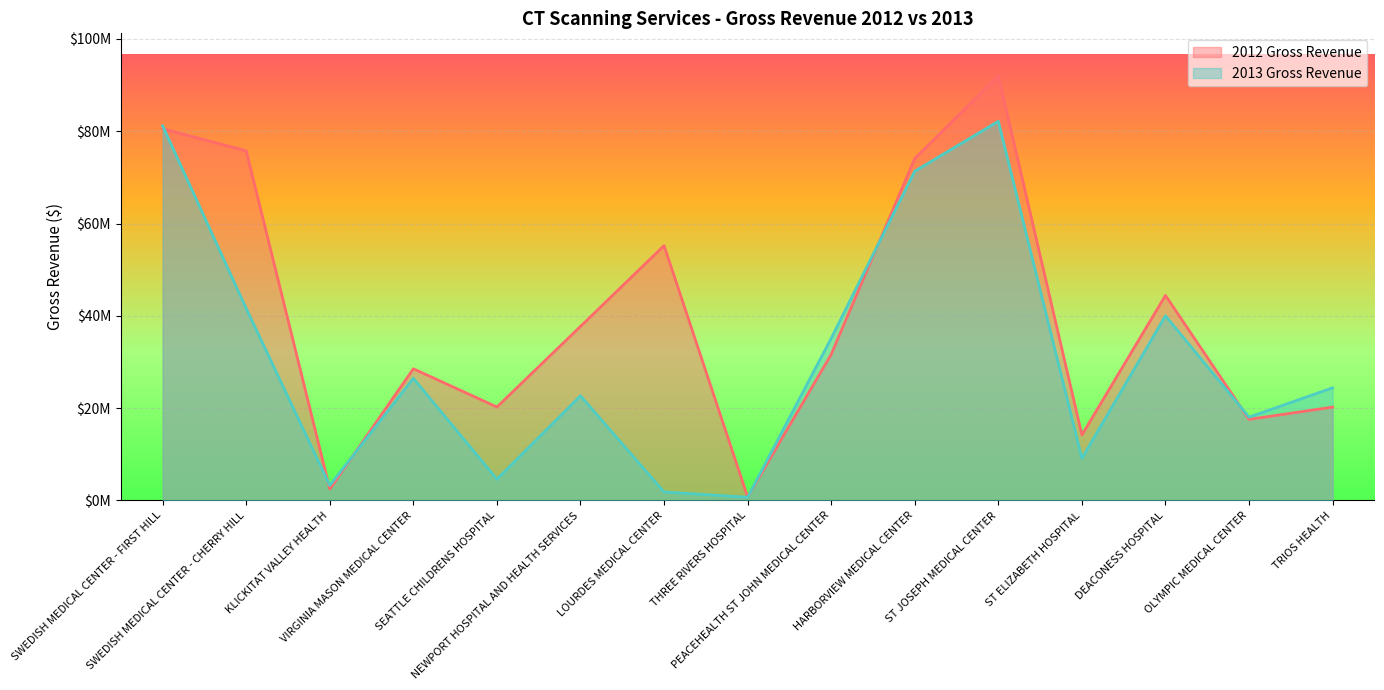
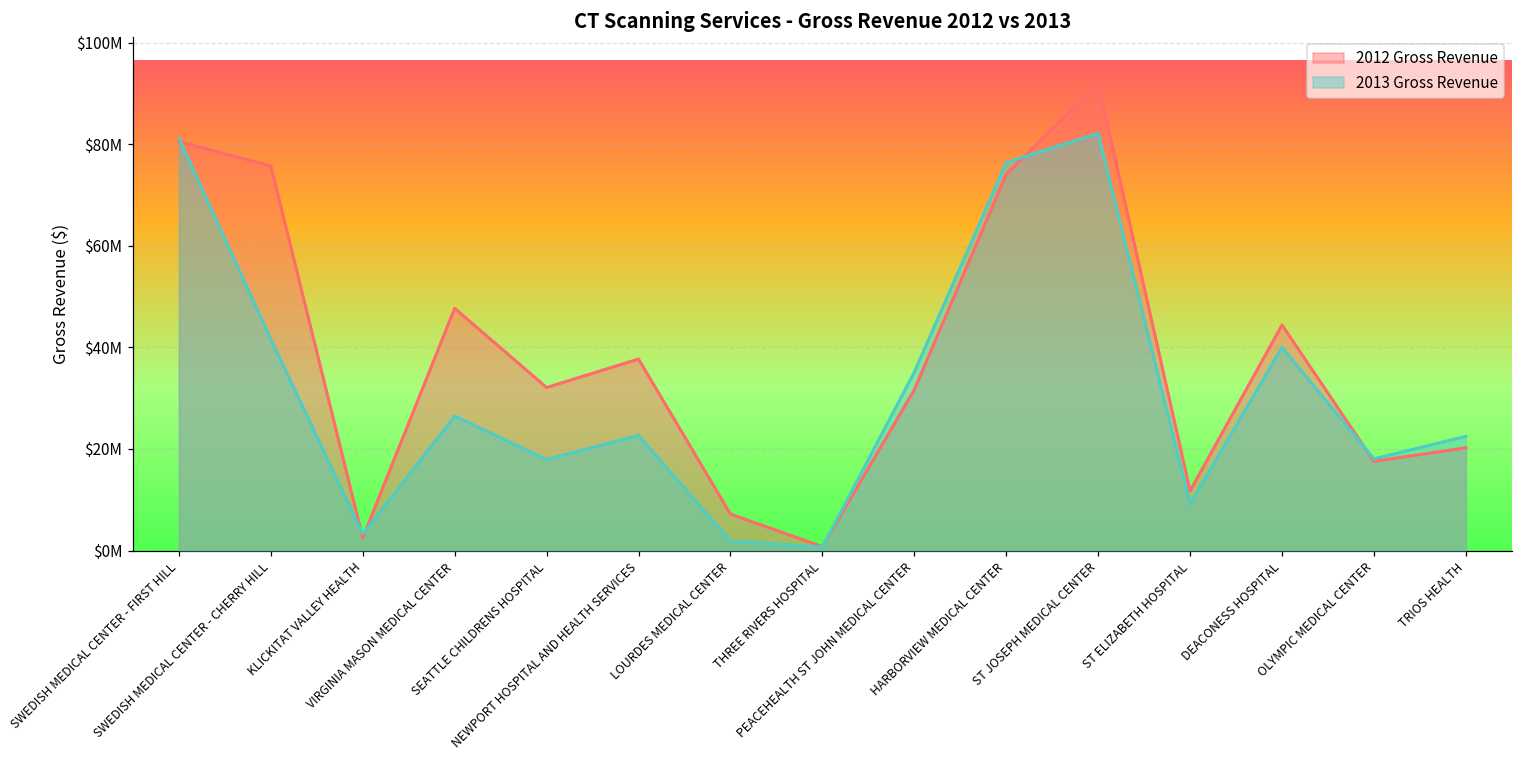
2012 Gross Revenue, VIRGINIA MASON MEDICAL CENTER: $29000000 -> $48000000
2012 Gross Revenue, SEATTLE CHILDRENS HOSPITAL: $20000000 -> $32000000
2013 Gross Revenue, SEATTLE CHILDRENS HOSPITAL: $5000000 -> $18000000
2012 Gross Revenue, LOURDES MEDICAL CENTER: $55000000 -> $7000000
2013 Gross Revenue, HARBORVIEW MEDICAL CENTER: $71000000 -> $76000000
2012 Gross Revenue, ST ELIZABETH HOSPITAL: $14000000 -> $12000000
2013 Gross Revenue, TRIOS HEALTH: $24000000 -> $22000000
